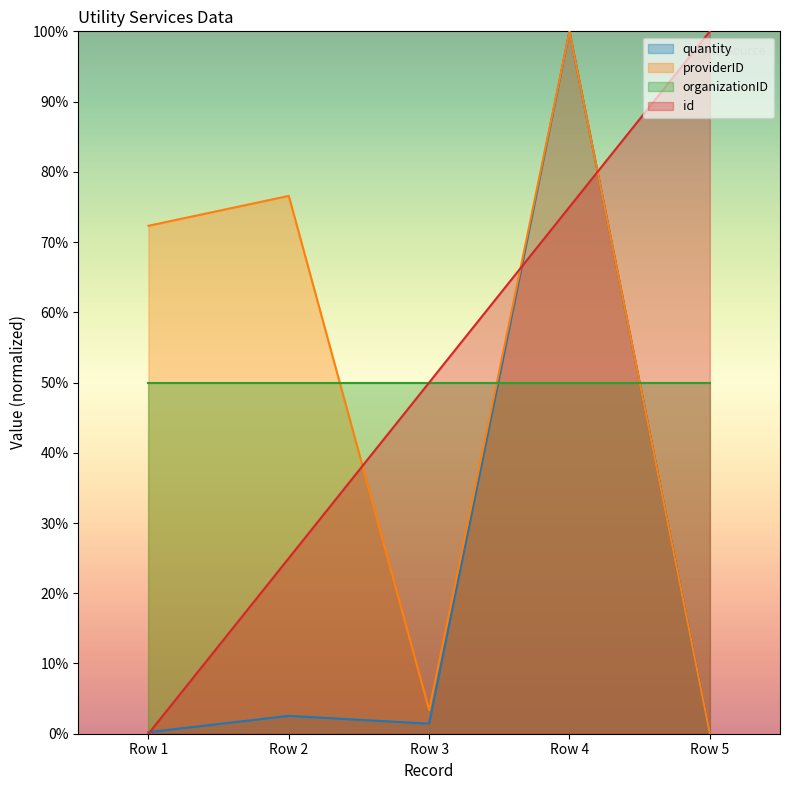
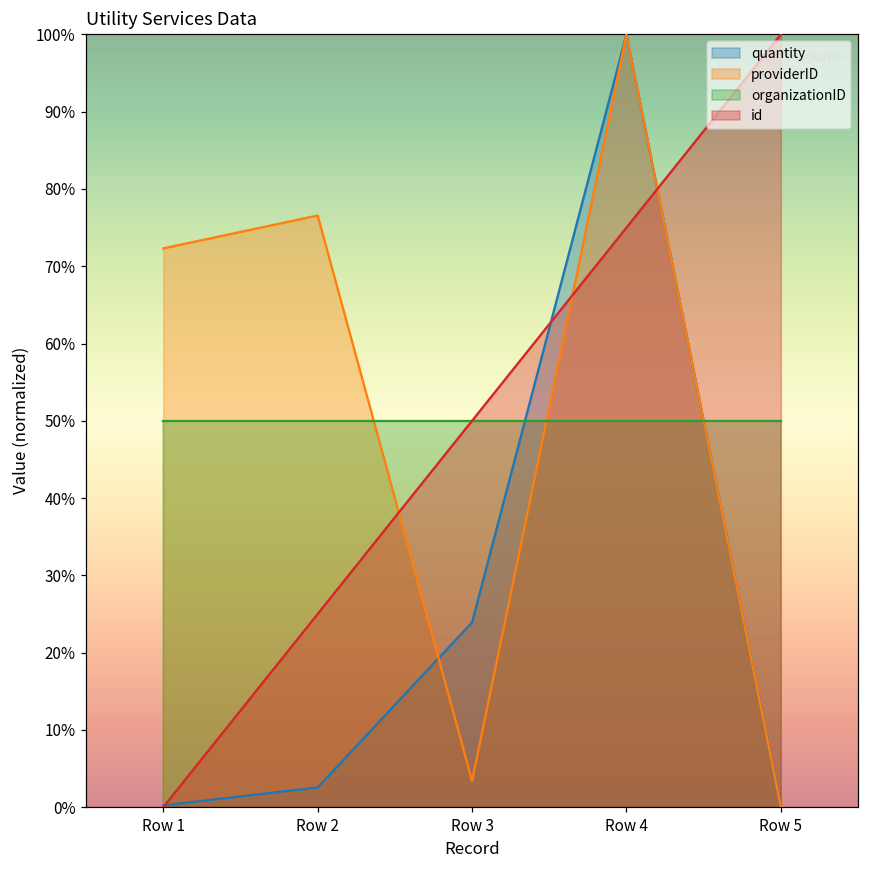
quantity, Row 3: 1% -> 24%
